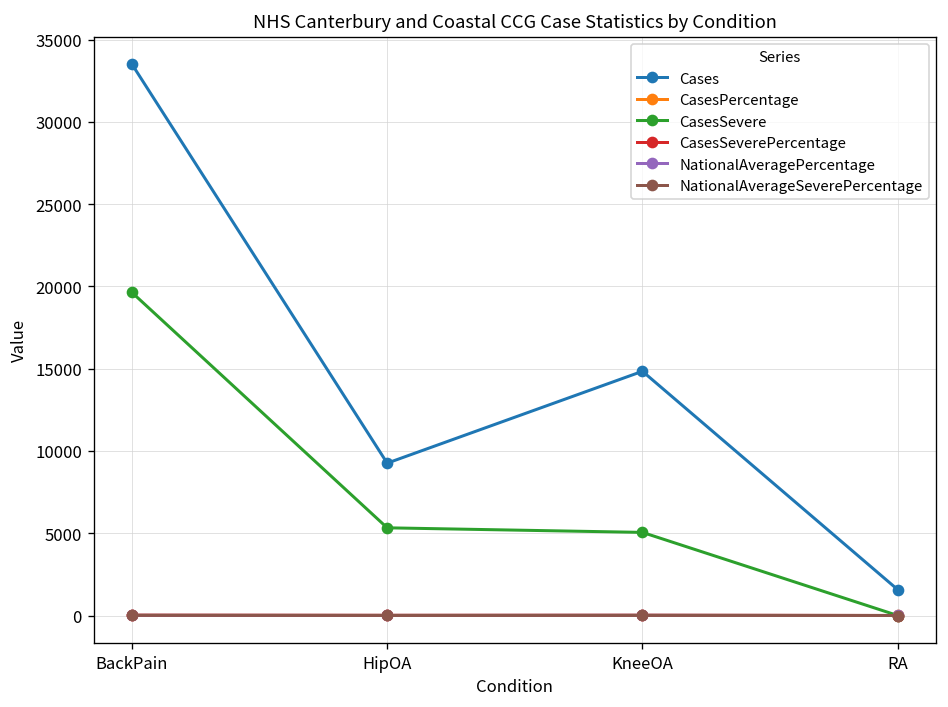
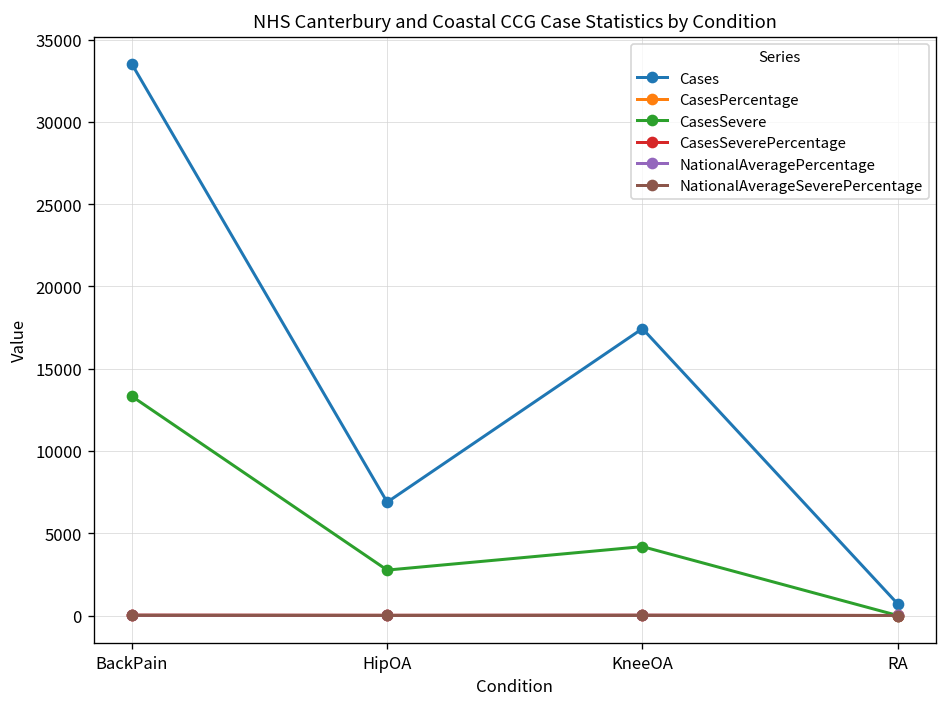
CasesSevere, BackPain: 19600 -> 13300
Cases, HipOA: 9300 -> 6900
CasesSevere, HipOA: 5300 -> 2800
Cases, KneeOA: 14800 -> 17400
CasesSevere, KneeOA: 5100 -> 4200
Cases, RA: 1600 -> 700
